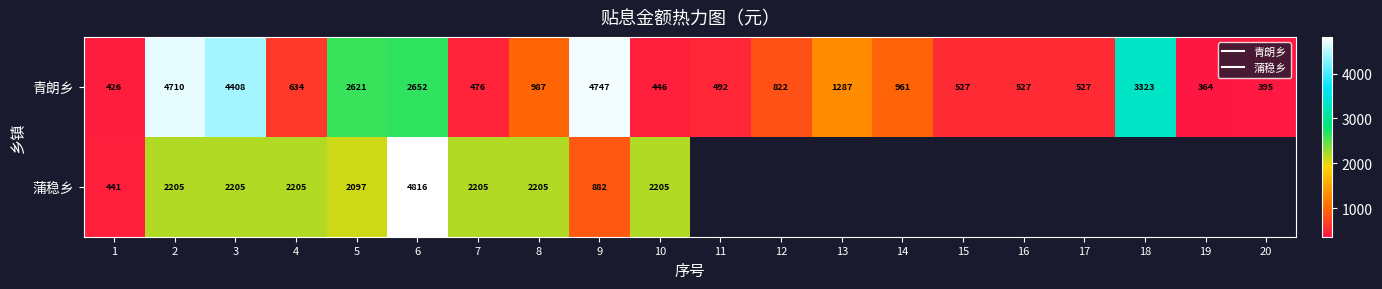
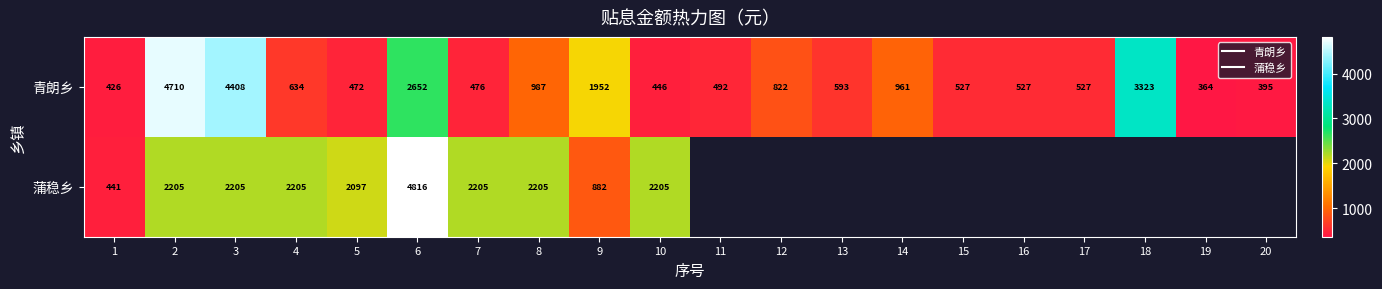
青朗乡, 5: 2621 -> 472
青朗乡, 9: 4747 -> 1952
青朗乡, 13: 1287 -> 593
